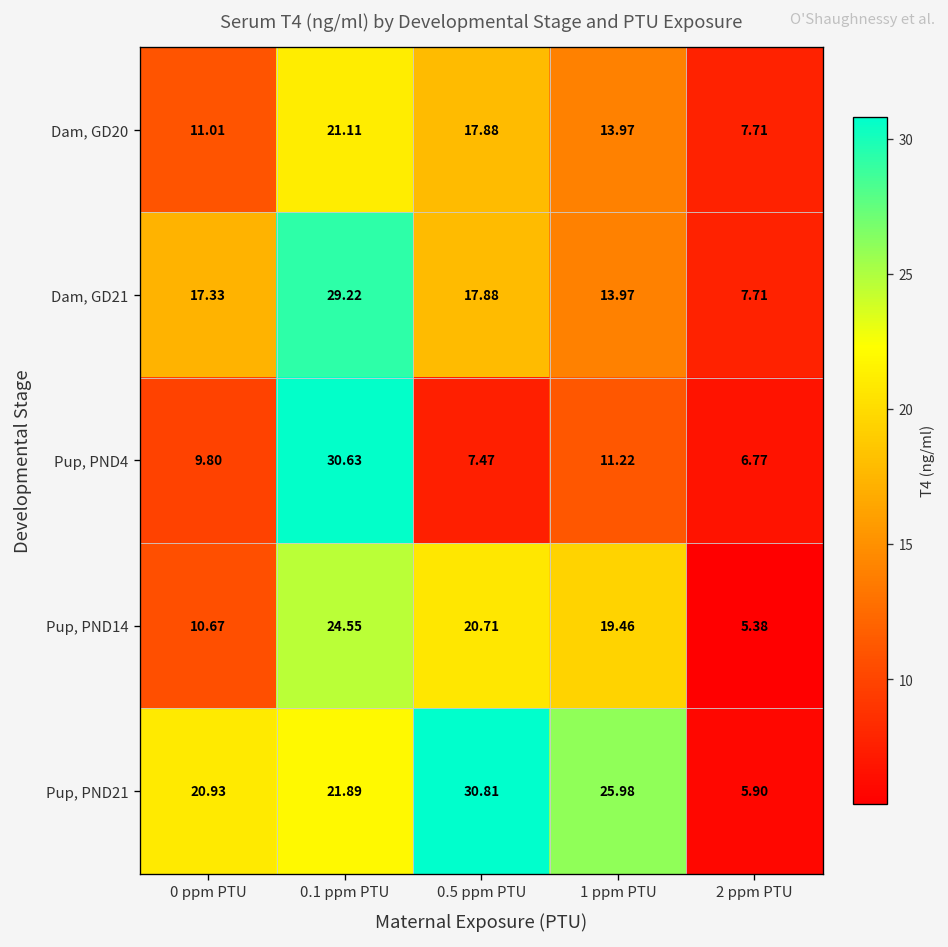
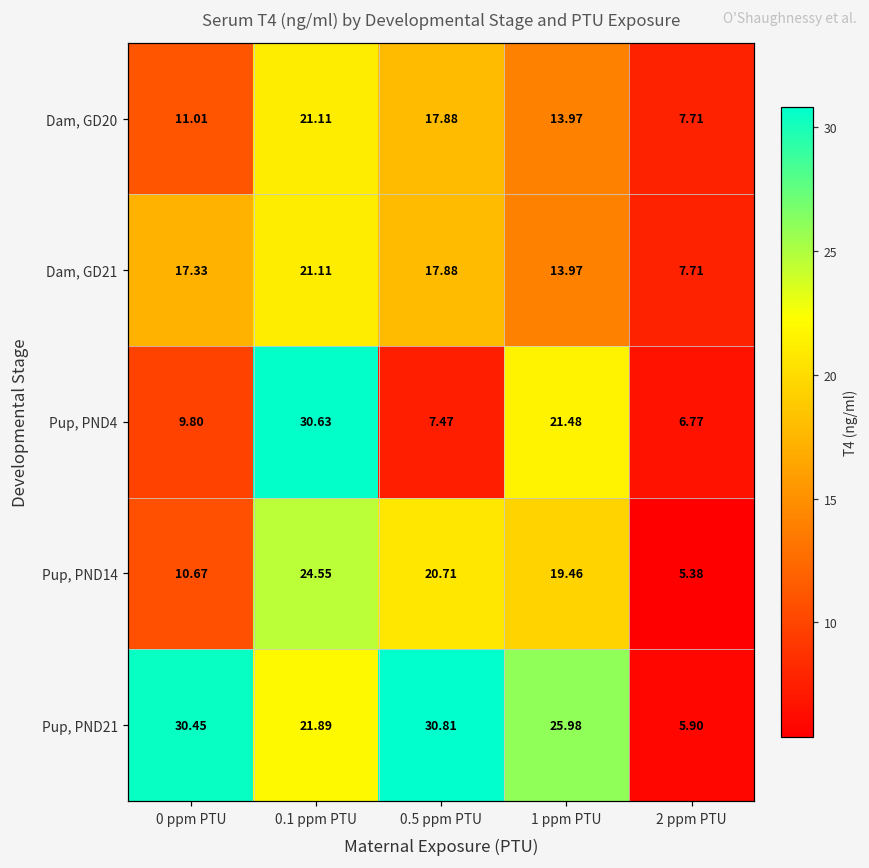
Dam, GD21, 0.1 ppm PTU: 29.22 -> 21.11
Pup, PND4, 1 ppm PTU: 11.22 -> 21.48
Pup, PND21, 0 ppm PTU: 20.93 -> 30.45
